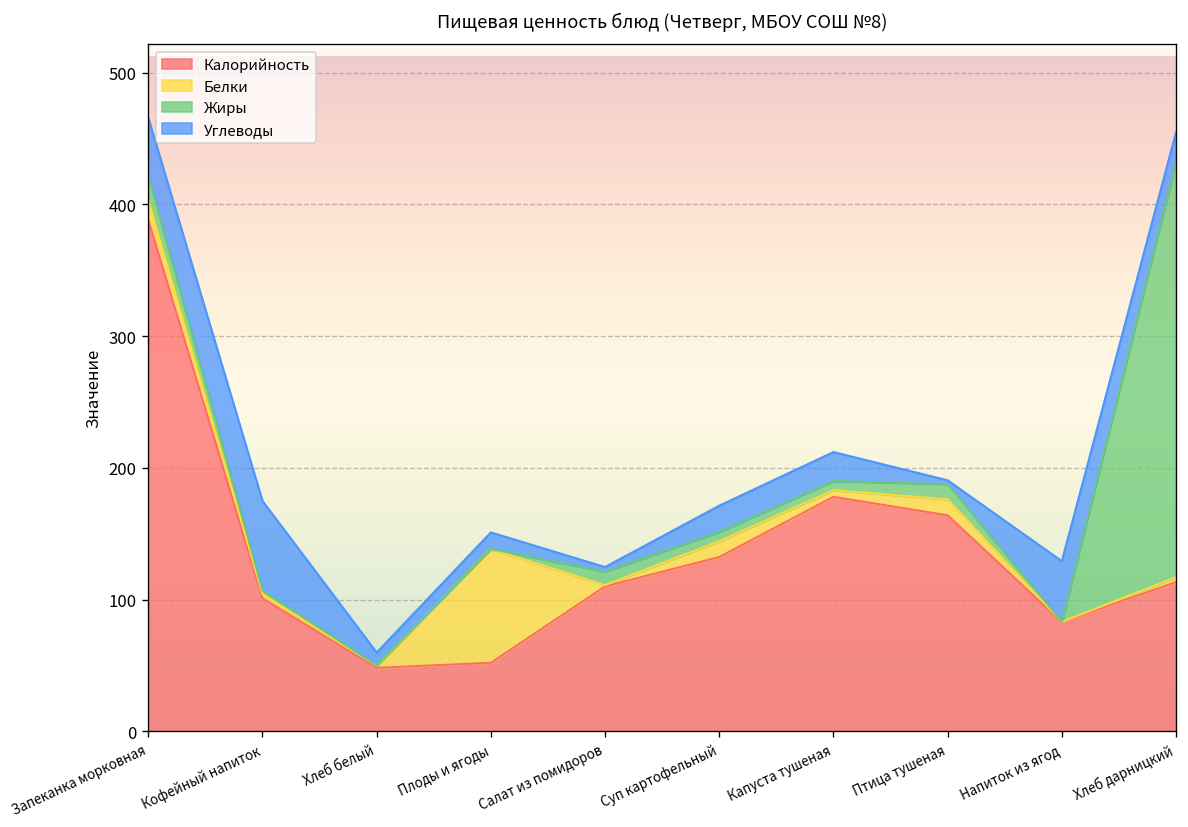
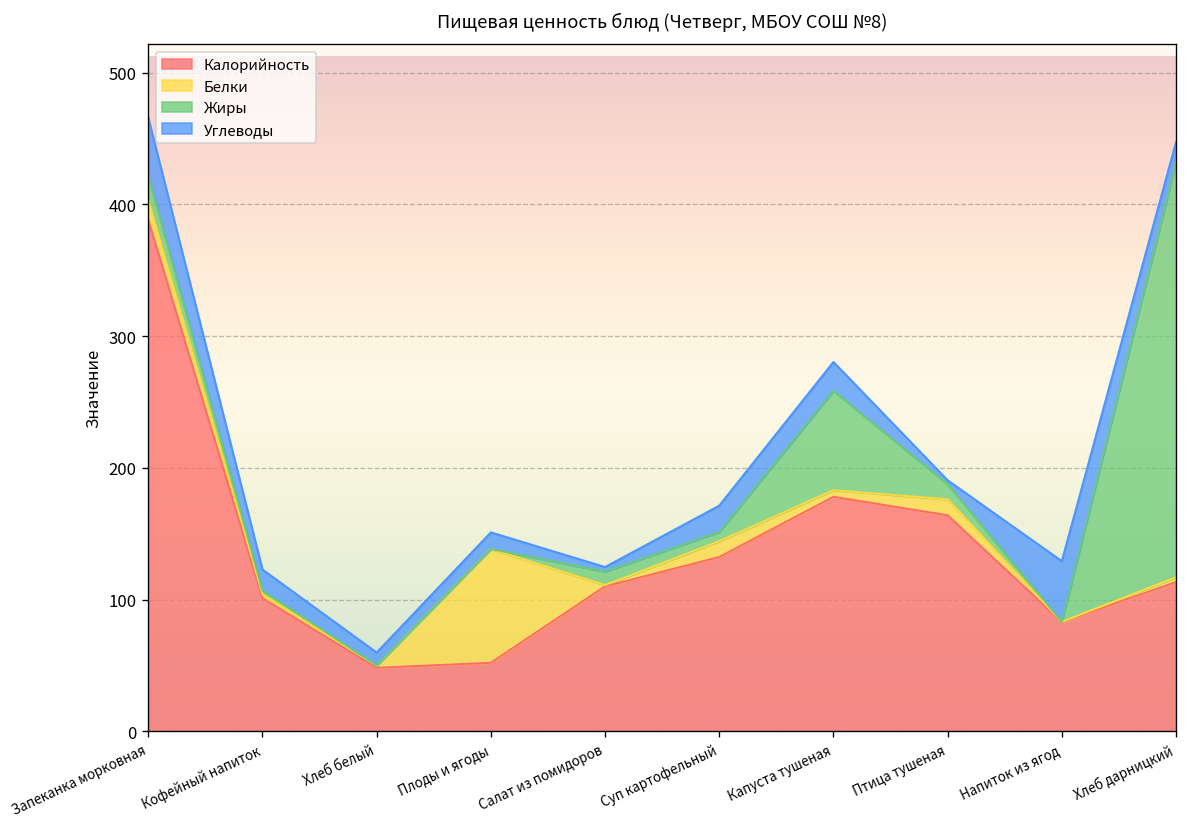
Углеводы, Кофейный напиток: 68 -> 16
Жиры, Капуста тушеная: 7 -> 75
Углеводы, Хлеб дарницкий: 23 -> 15
